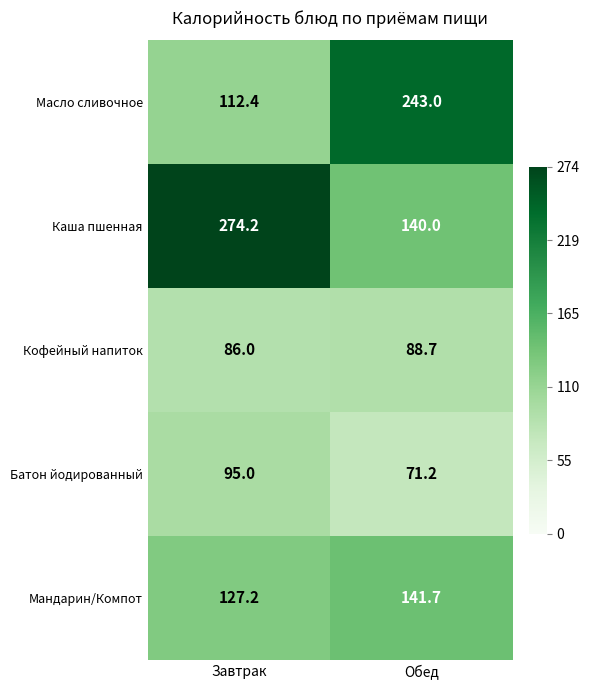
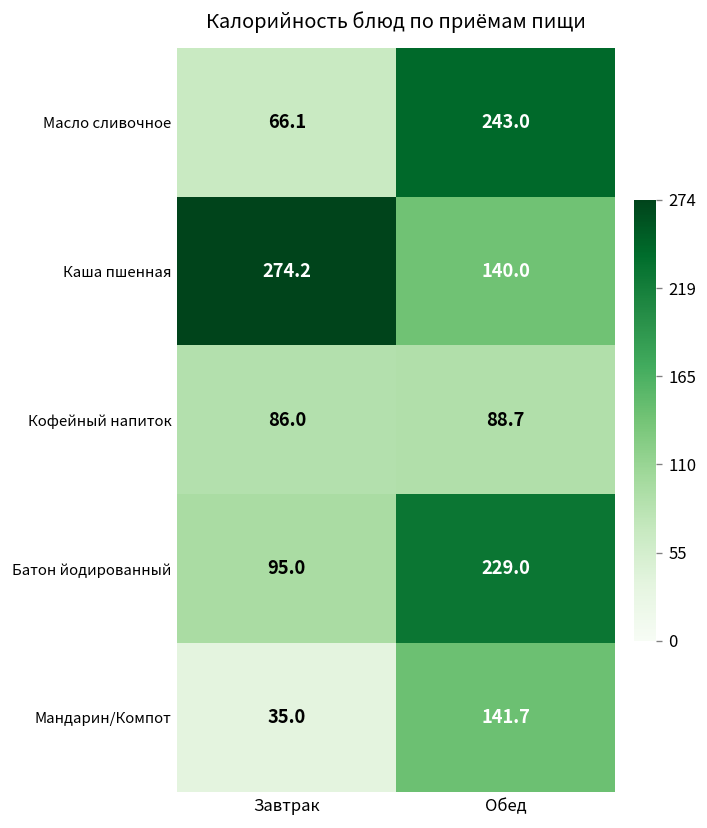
Масло сливочное, Завтрак: 112.4 -> 66.1
Батон йодированный, Обед: 71.2 -> 229.0
Мандарин/Компот, Завтрак: 127.2 -> 35.0
